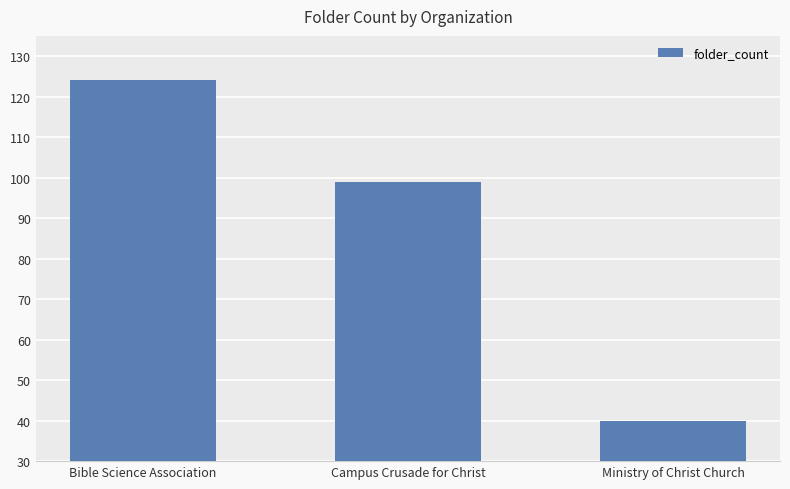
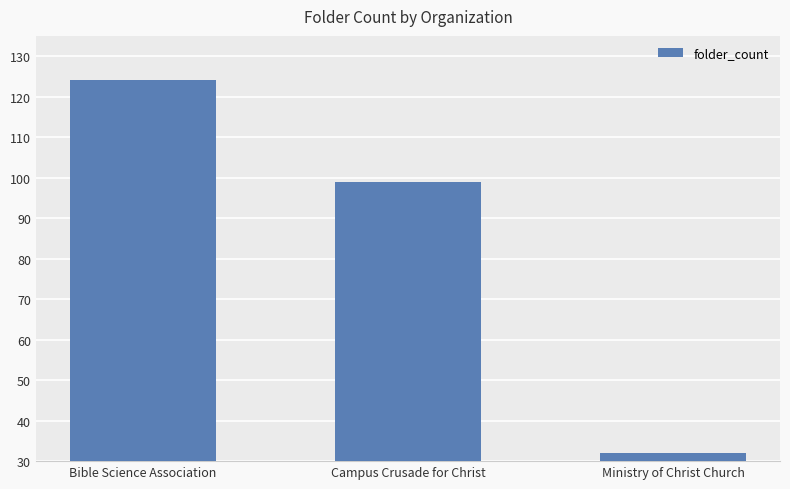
Ministry of Christ Church: 40 -> 32
